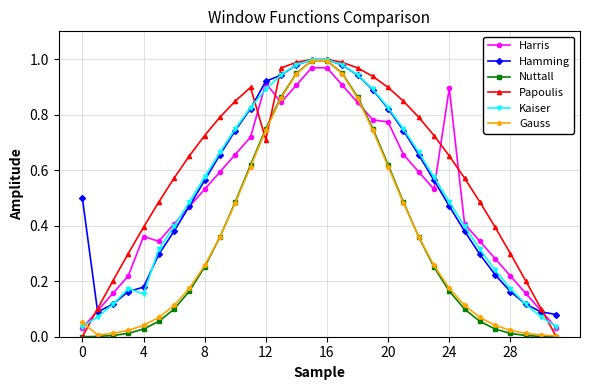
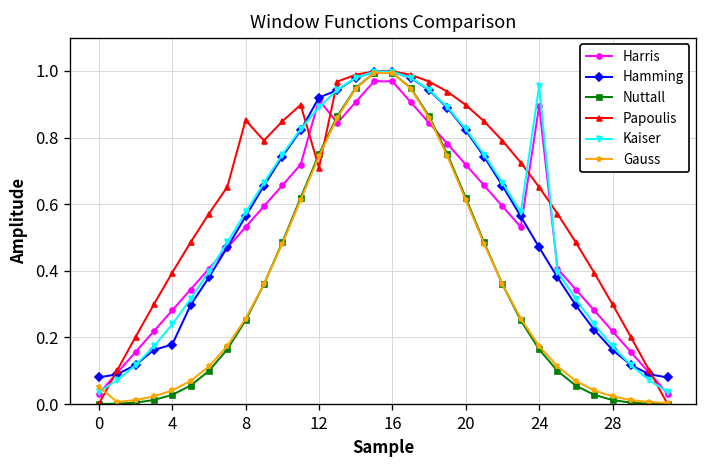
Hamming, 0: 0.50 -> 0.08
Harris, 4: 0.36 -> 0.28
Kaiser, 4: 0.15 -> 0.24
Papoulis, 8: 0.72 -> 0.85
Harris, 20: 0.77 -> 0.72
Kaiser, 24: 0.49 -> 0.95
